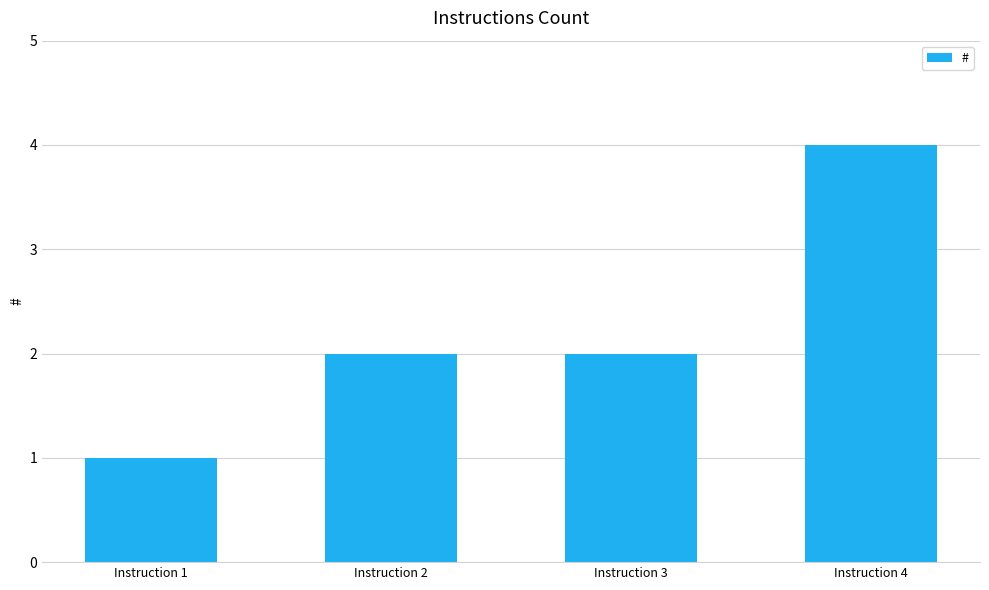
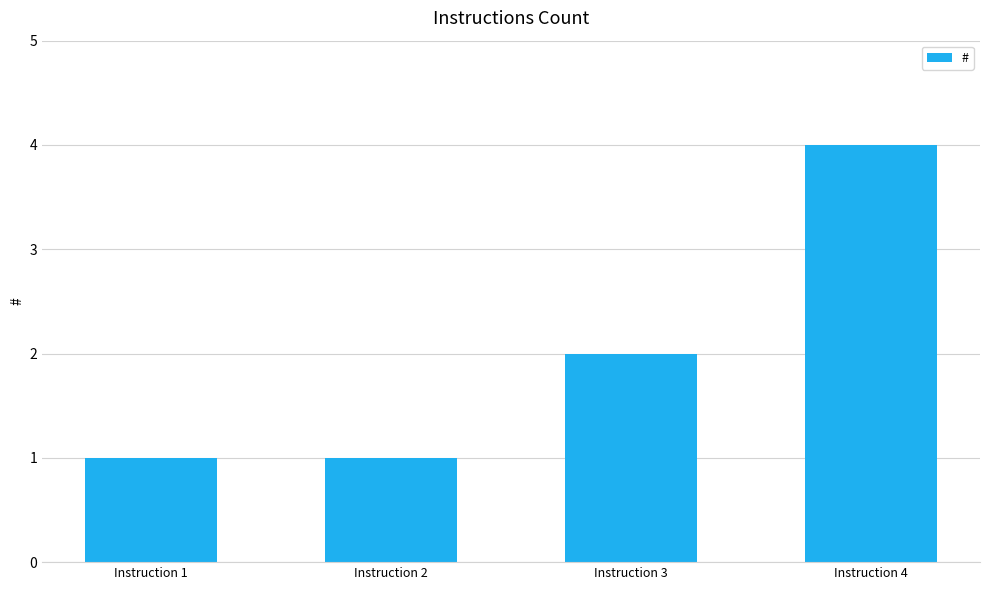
Instruction 2: 2 -> 1
